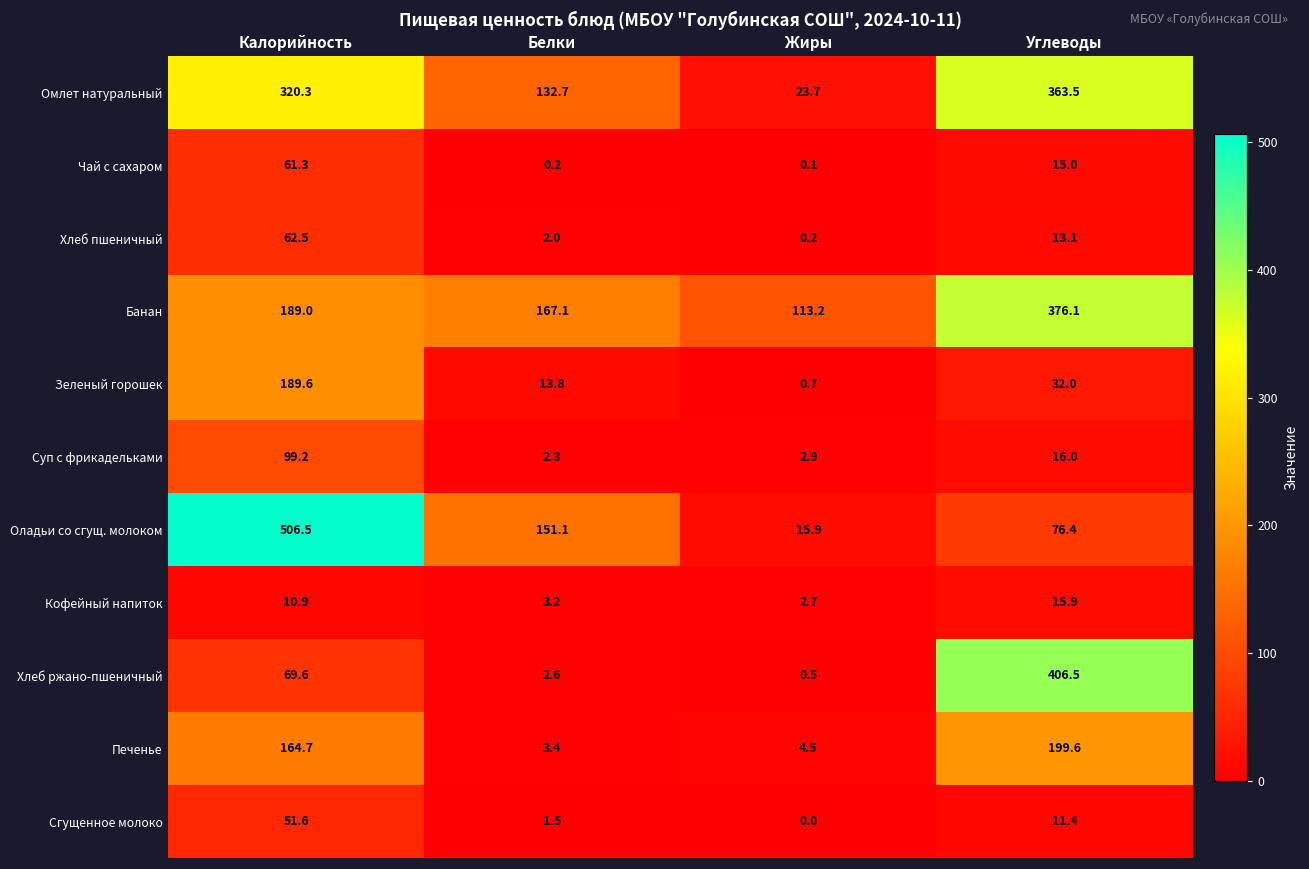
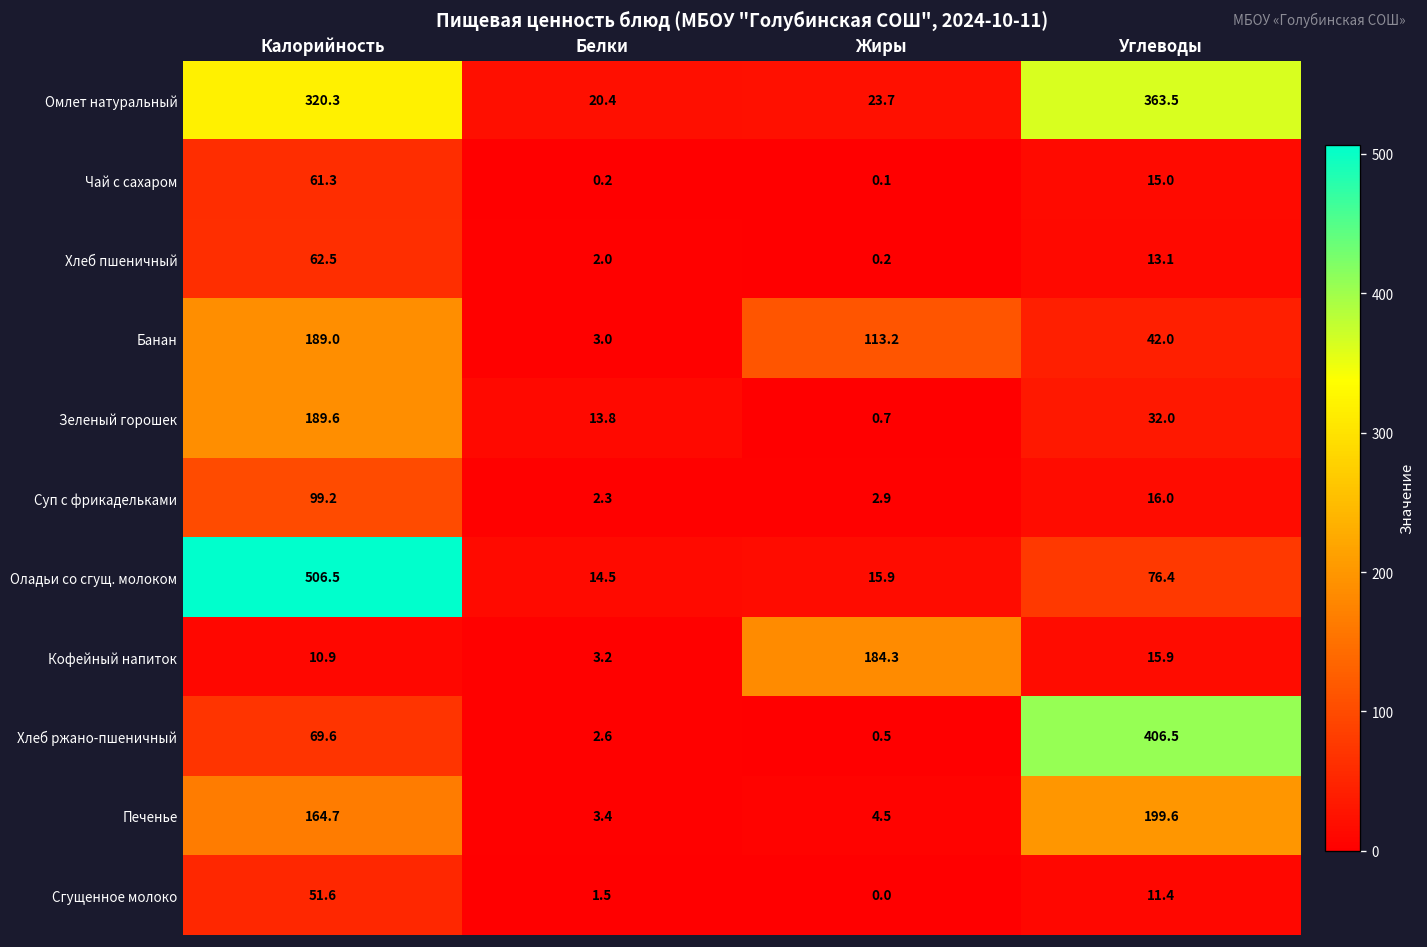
Омлет натуральный, Белки: 132.7 -> 20.4
Банан, Белки: 167.1 -> 3.0
Банан, Углеводы: 376.1 -> 42.0
Оладьи со сгущ. молоком, Белки: 151.1 -> 14.5
Кофейный напиток, Жиры: 2.7 -> 184.3
